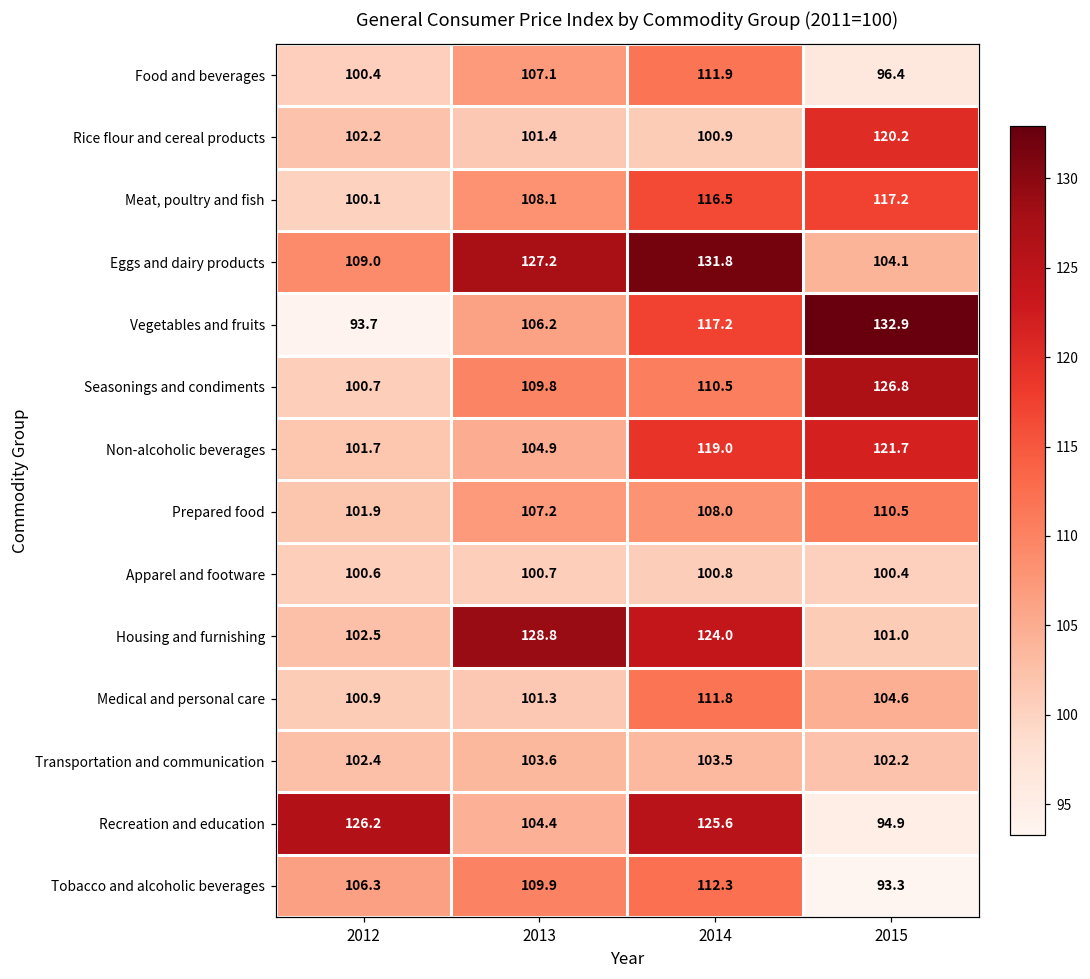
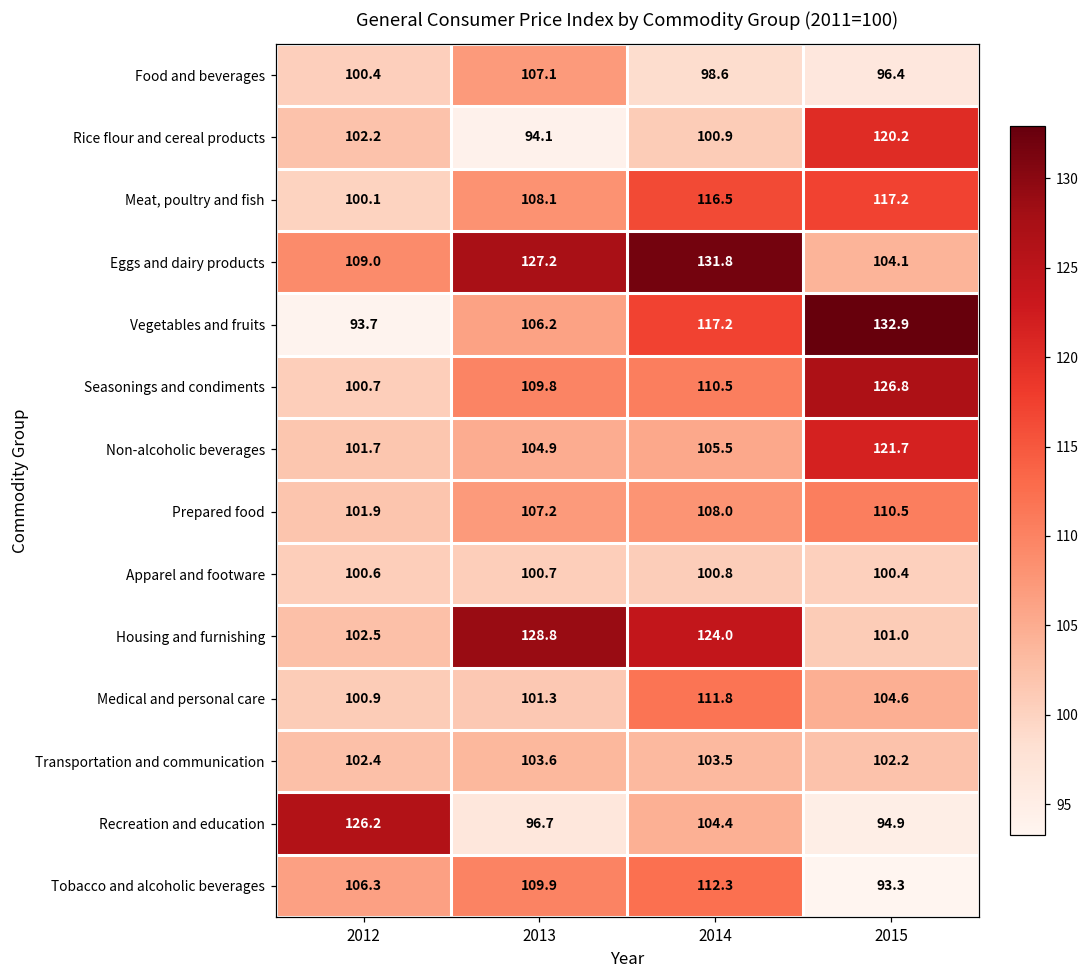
Food and beverages, 2014: 111.9 -> 98.6
Rice flour and cereal products, 2013: 101.4 -> 94.1
Non-alcoholic beverages, 2014: 119.0 -> 105.5
Recreation and education, 2013: 104.4 -> 96.7
Recreation and education, 2014: 125.6 -> 104.4
